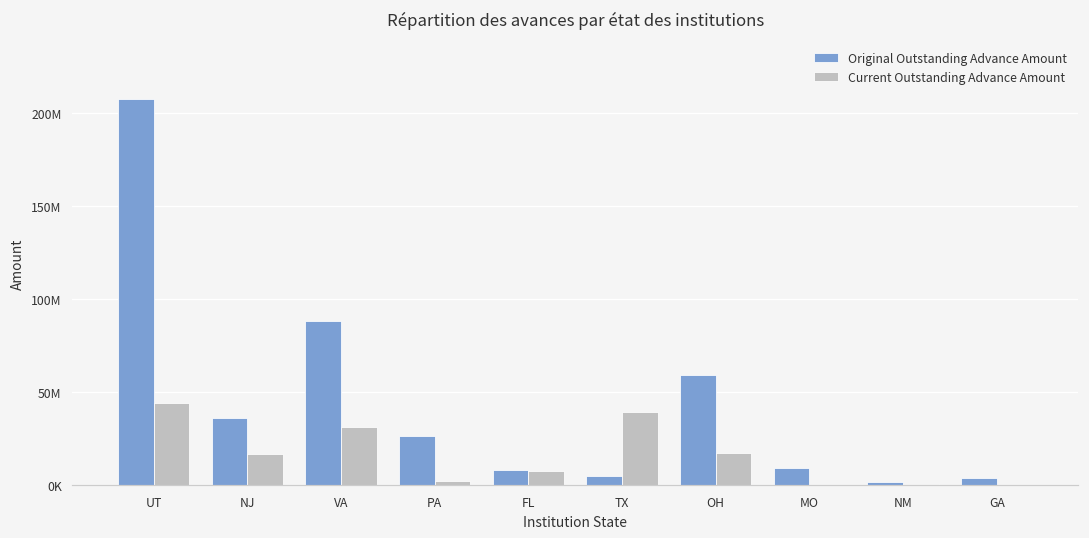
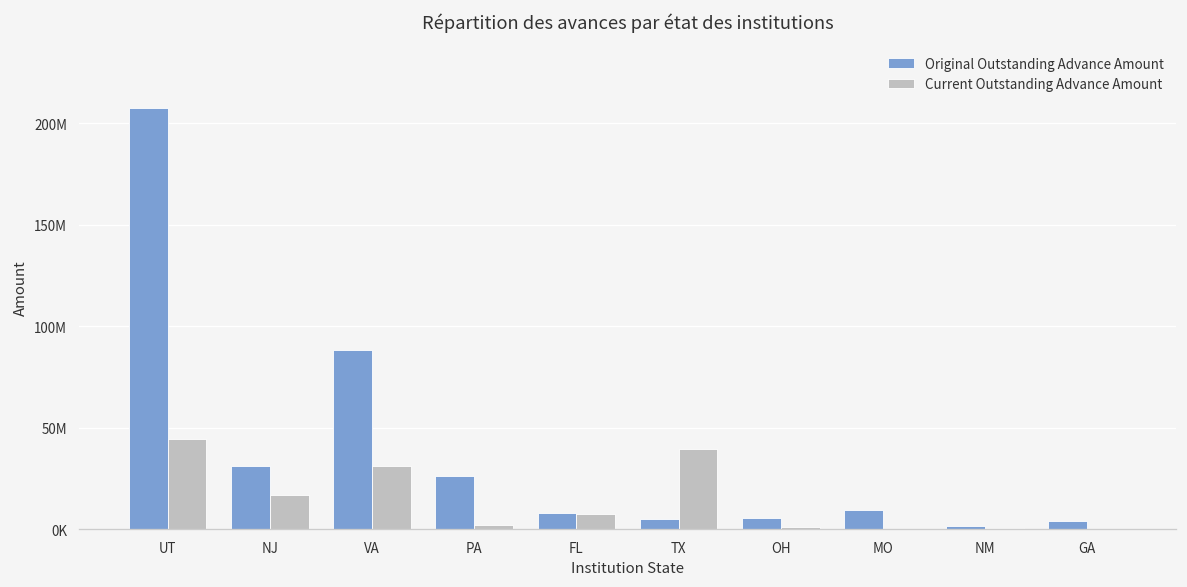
Original Outstanding Advance Amount, NJ: 36000000 -> 31000000
Original Outstanding Advance Amount, OH: 59000000 -> 6000000
Current Outstanding Advance Amount, OH: 17000000 -> 1000000
